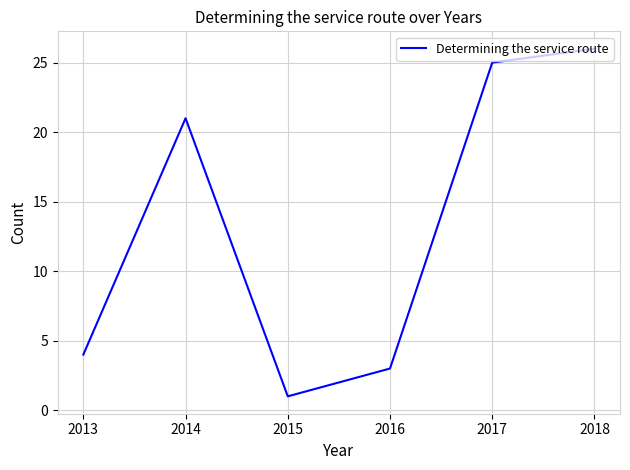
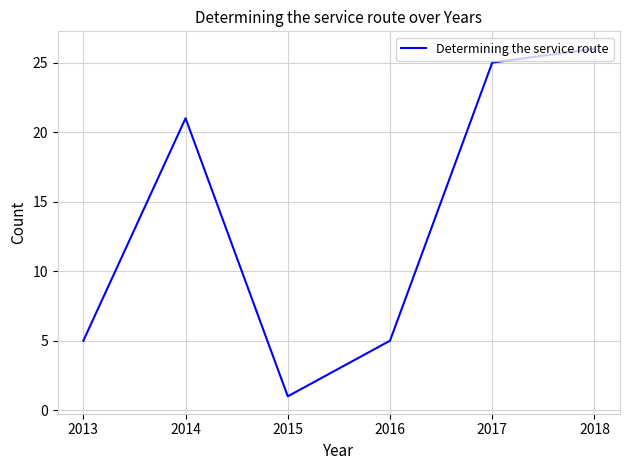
2013: 4 -> 5
2016: 3 -> 5
